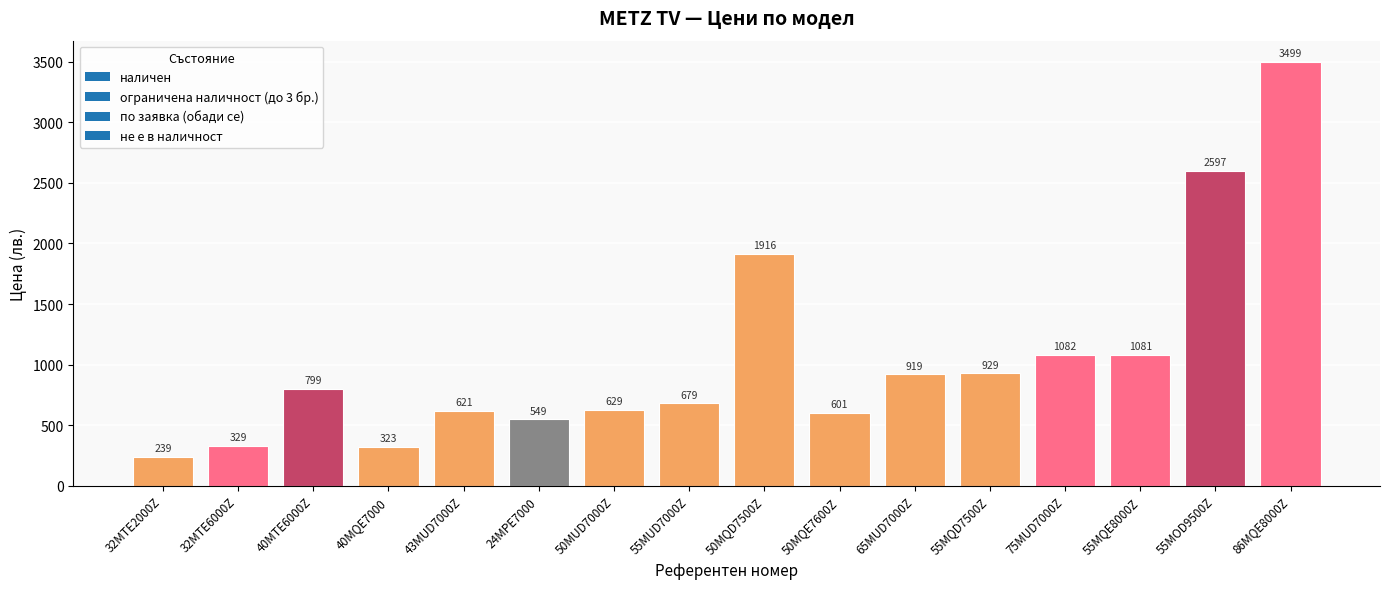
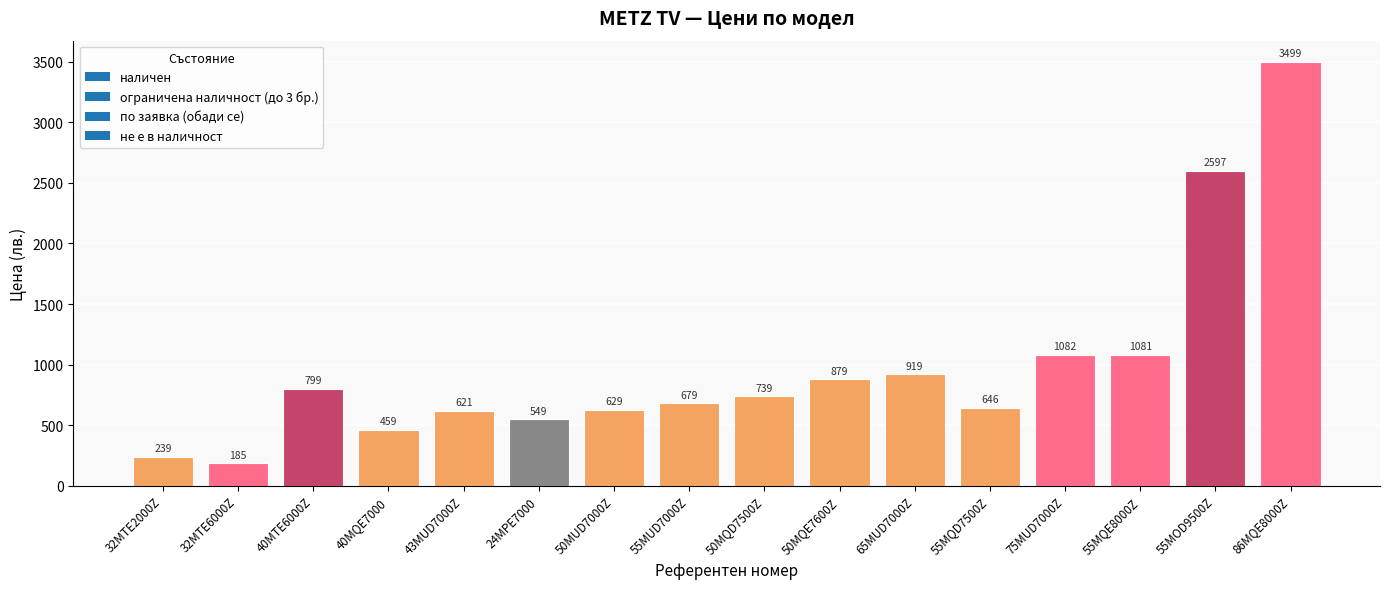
32MTE6000Z: 329 -> 185
40MQE7000: 323 -> 459
50MQD7500Z: 1916 -> 739
50MQE7600Z: 601 -> 879
55MQD7500Z: 929 -> 646
